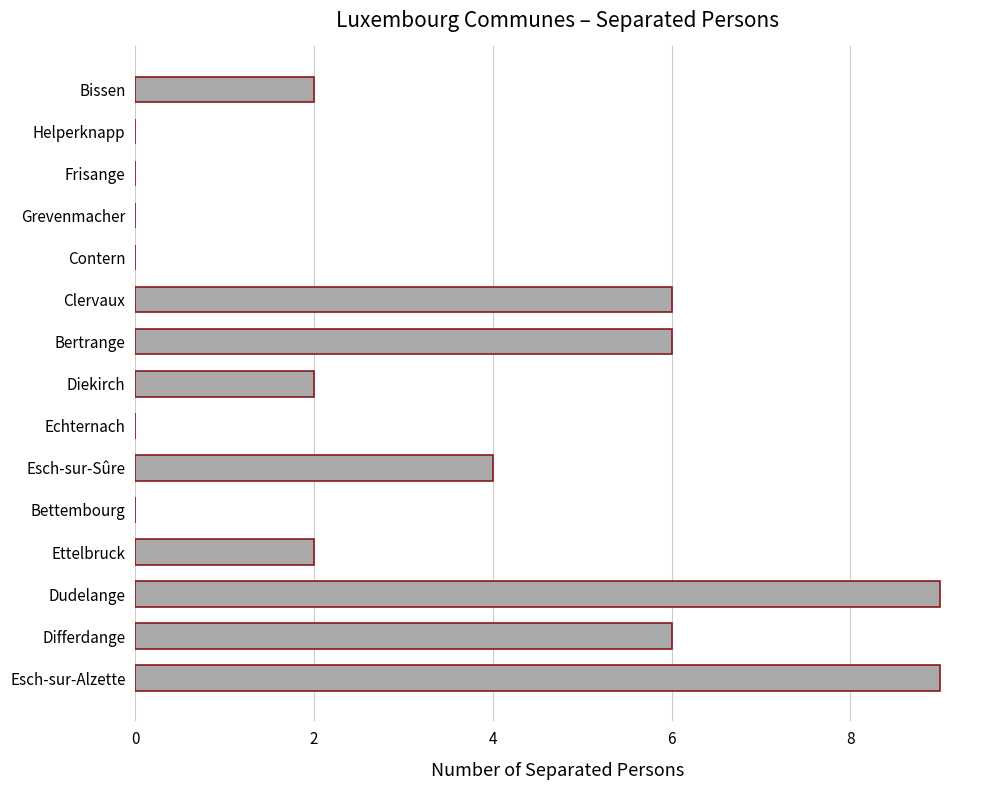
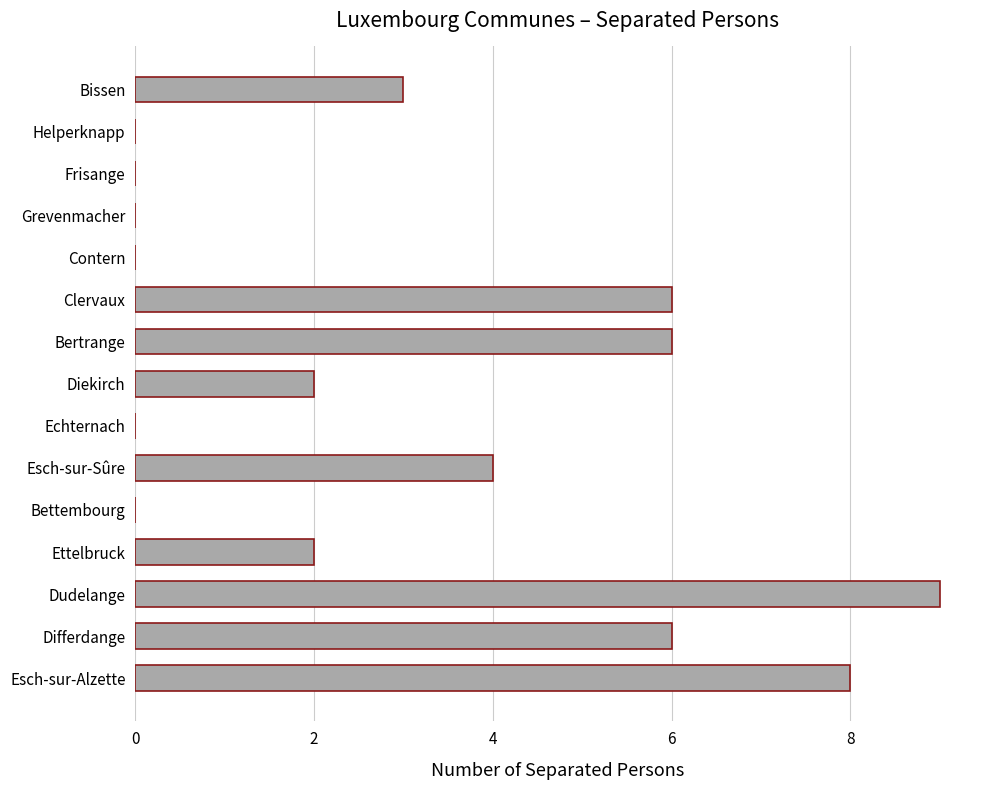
Bissen: 2 -> 3
Esch-sur-Alzette: 9 -> 8
